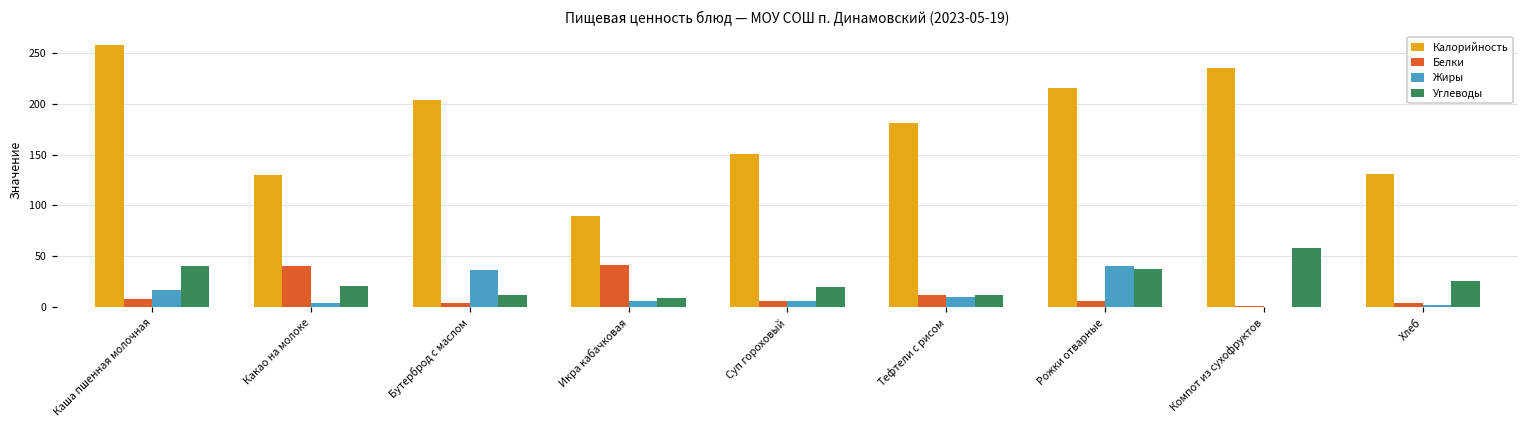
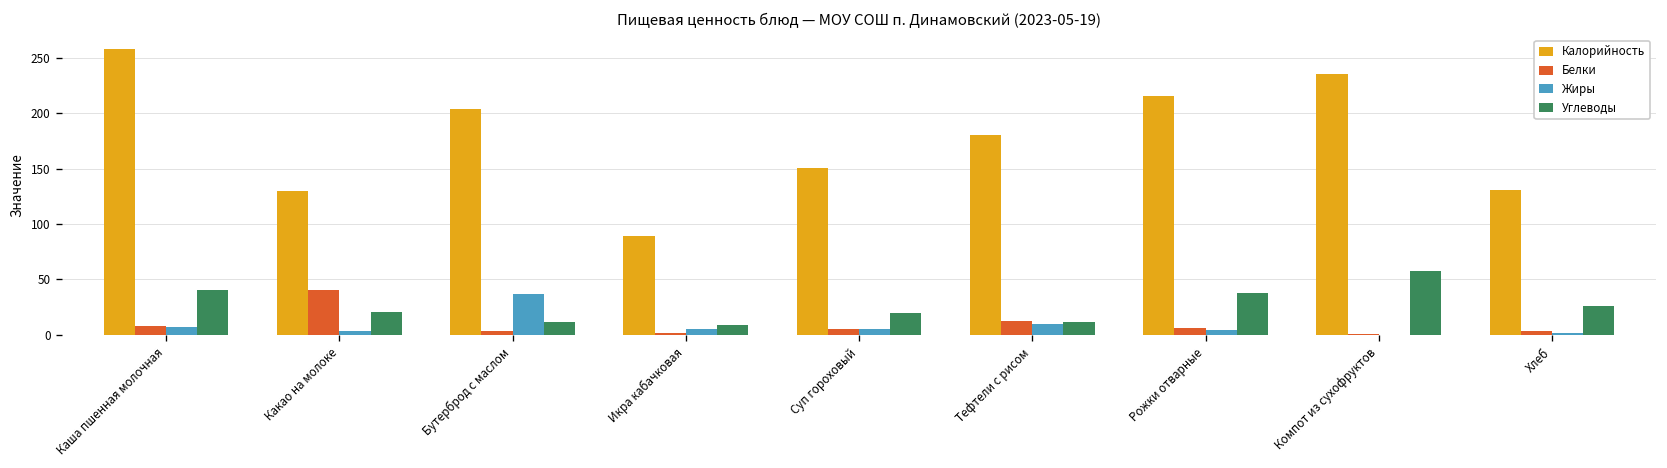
Жиры, Каша пшенная молочная: 20 -> 10
Белки, Икра кабачковая: 40 -> 0
Жиры, Рожки отварные: 40 -> 0
